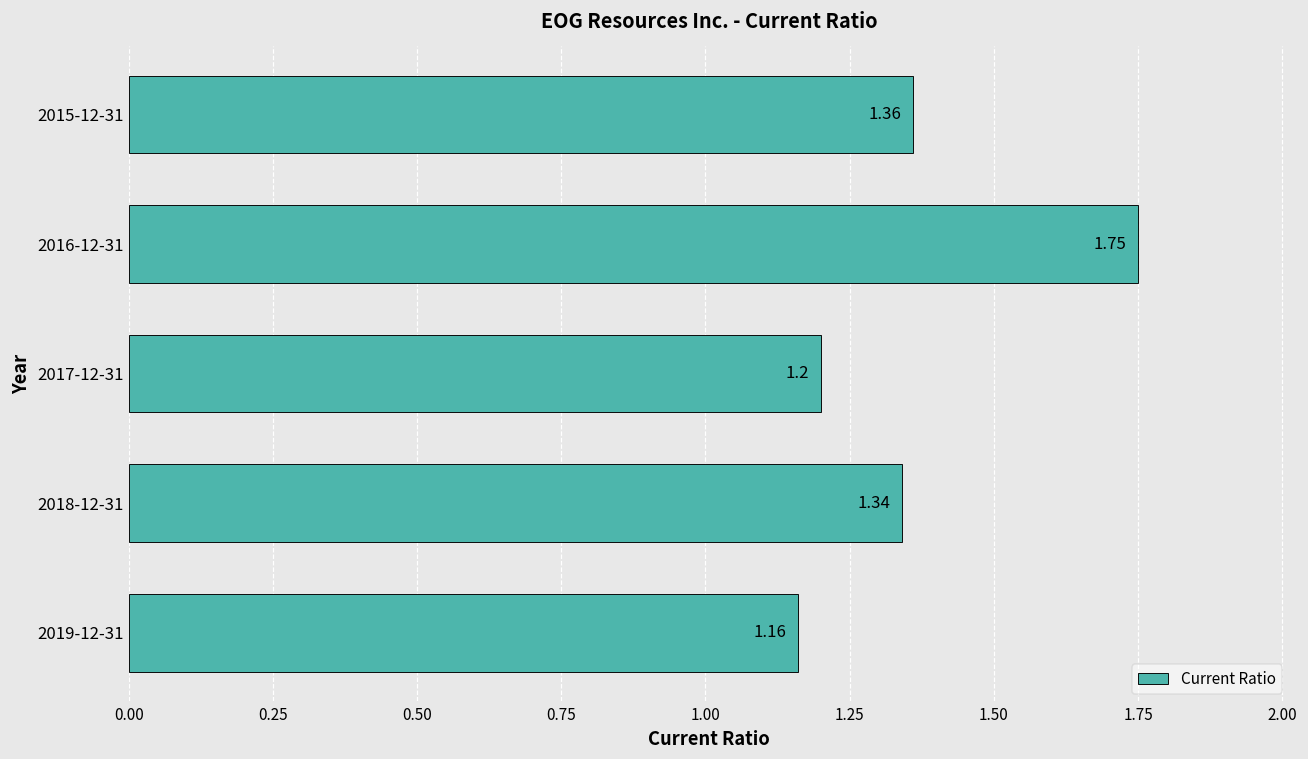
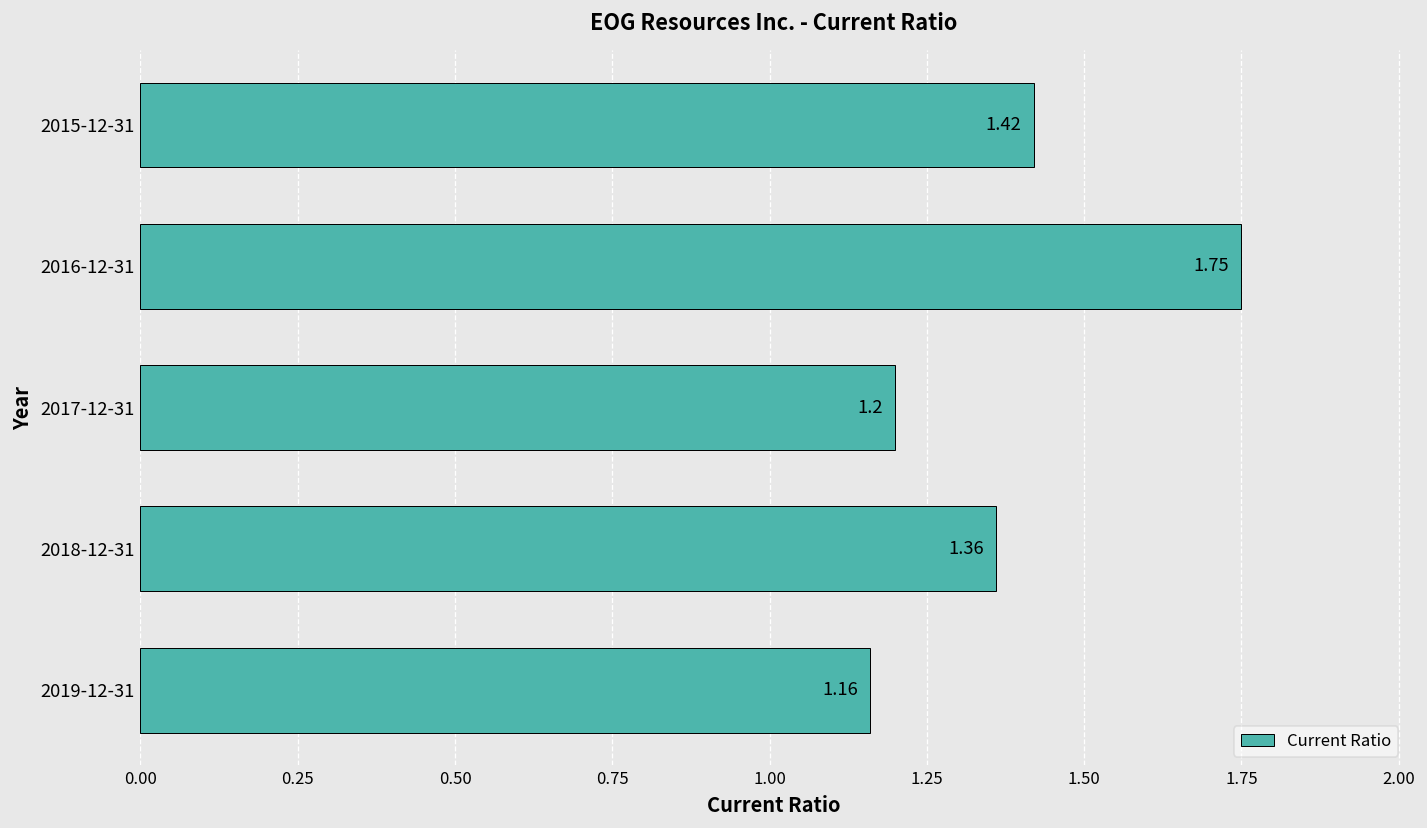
2015-12-31: 1.36 -> 1.42
2018-12-31: 1.34 -> 1.36
